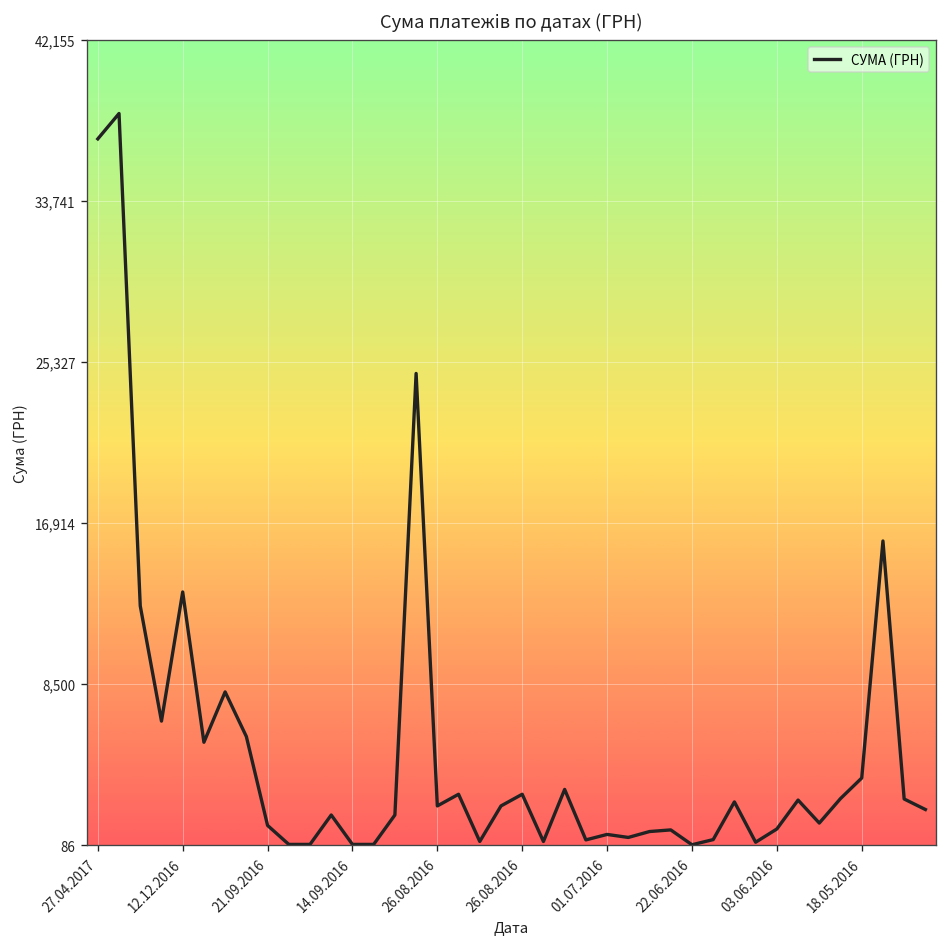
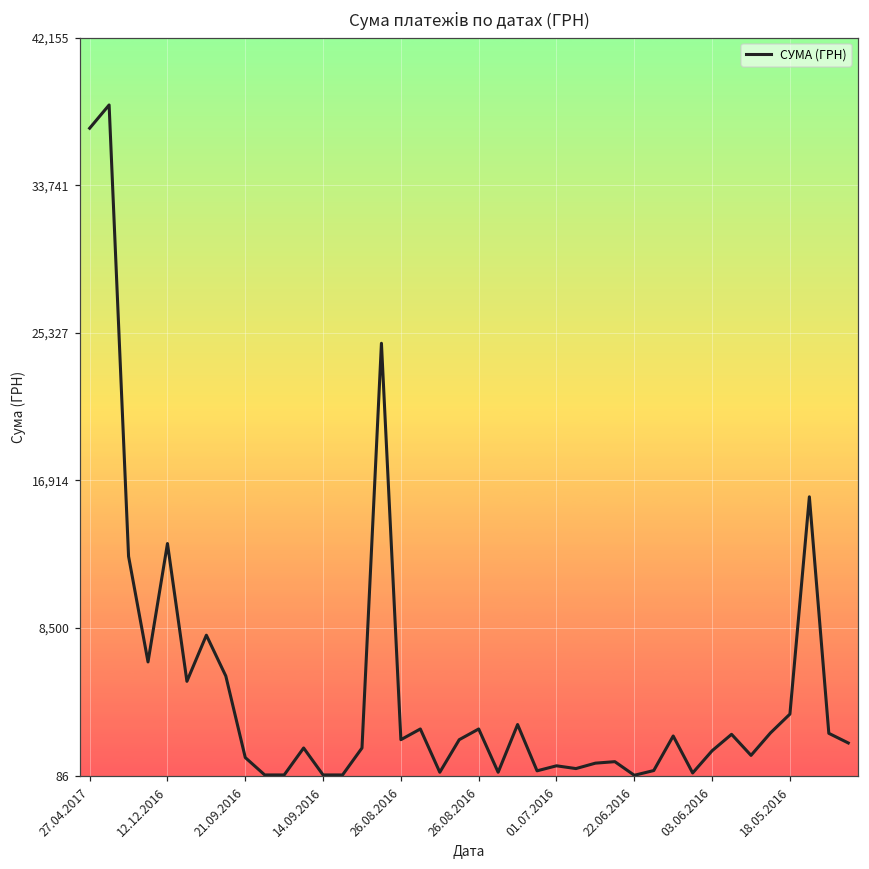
03.06.2016: 900 -> 1,500
